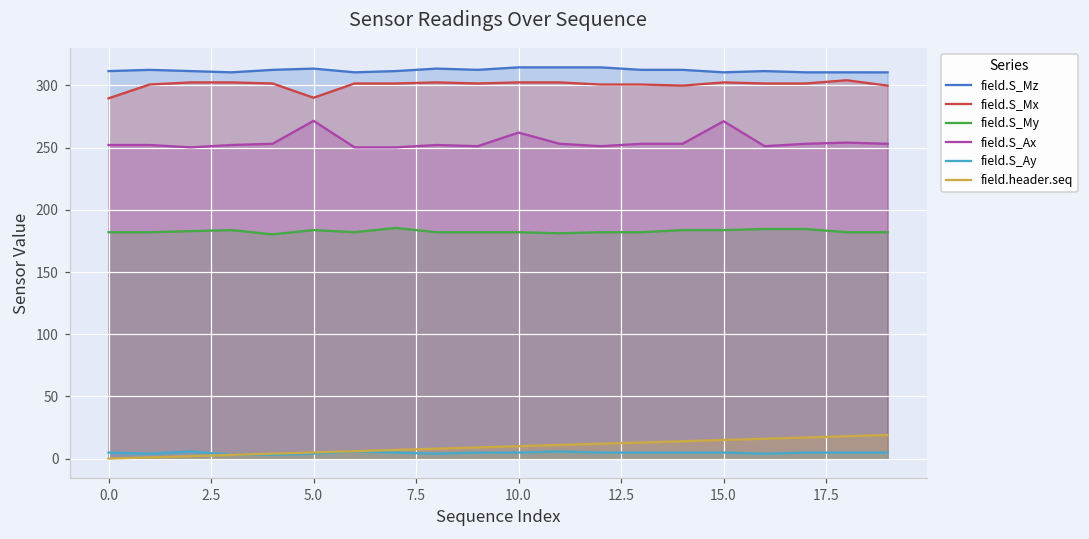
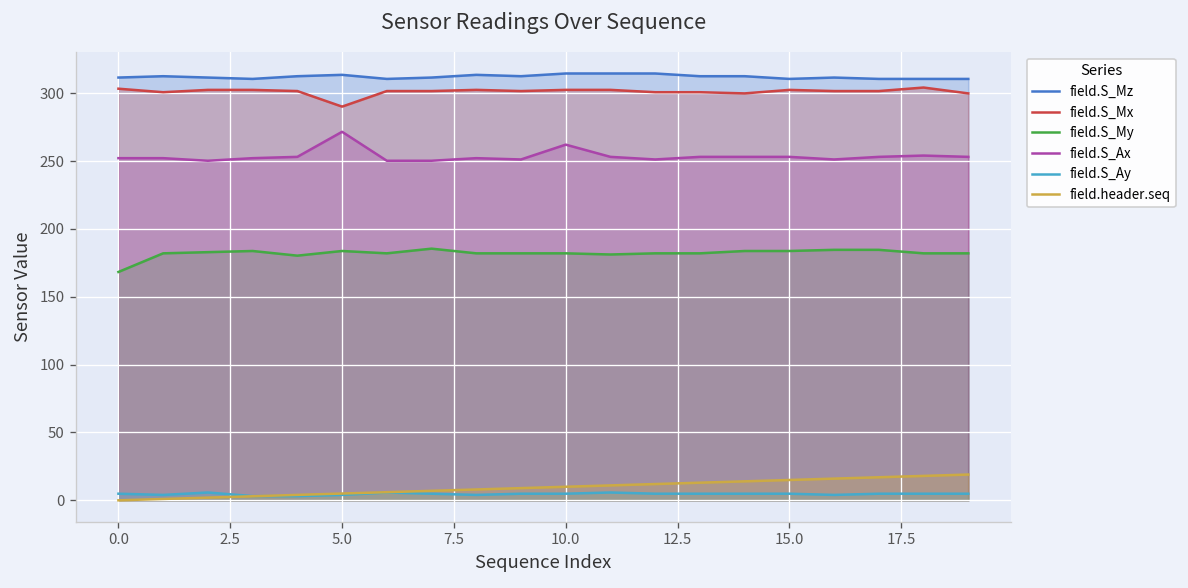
field.S_Mx, 0.0: 290 -> 303
field.S_My, 0.0: 182 -> 168
field.S_Ax, 15.0: 271 -> 253
